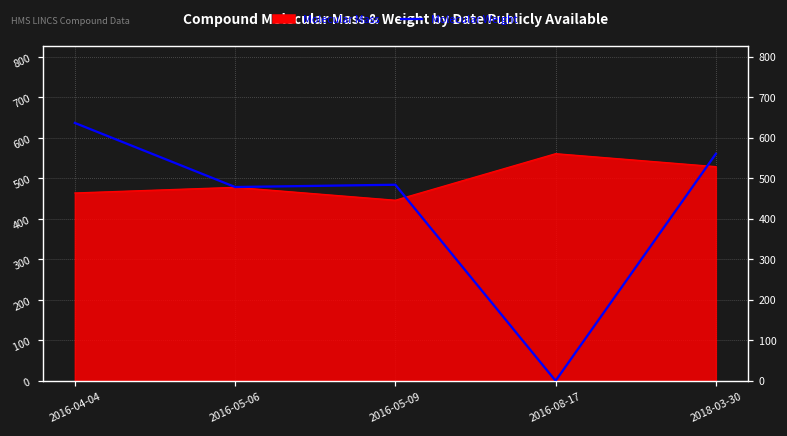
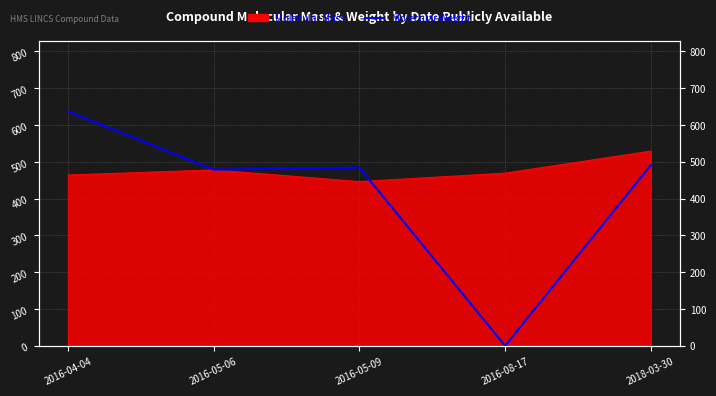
Molecular Mass, 2016-08-17: 560 -> 470
Molecular Weight, 2018-03-30: 560 -> 490
